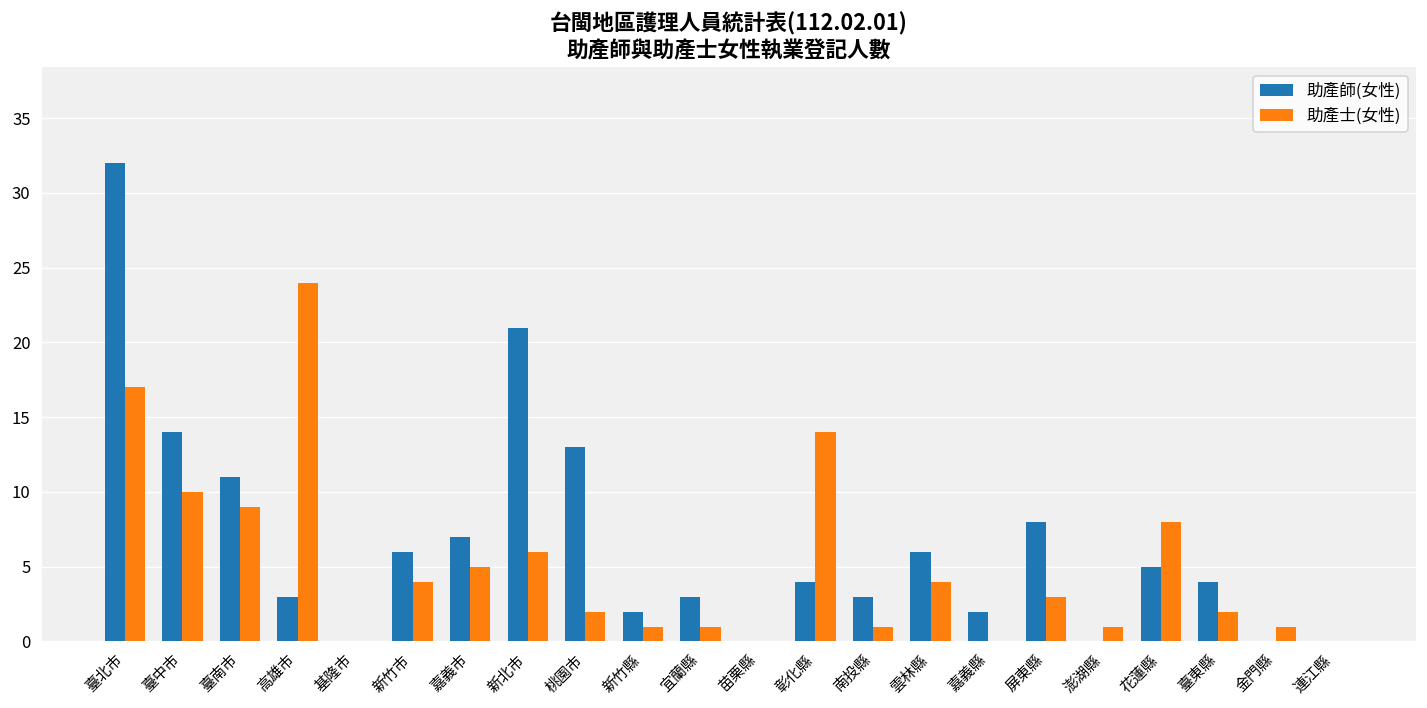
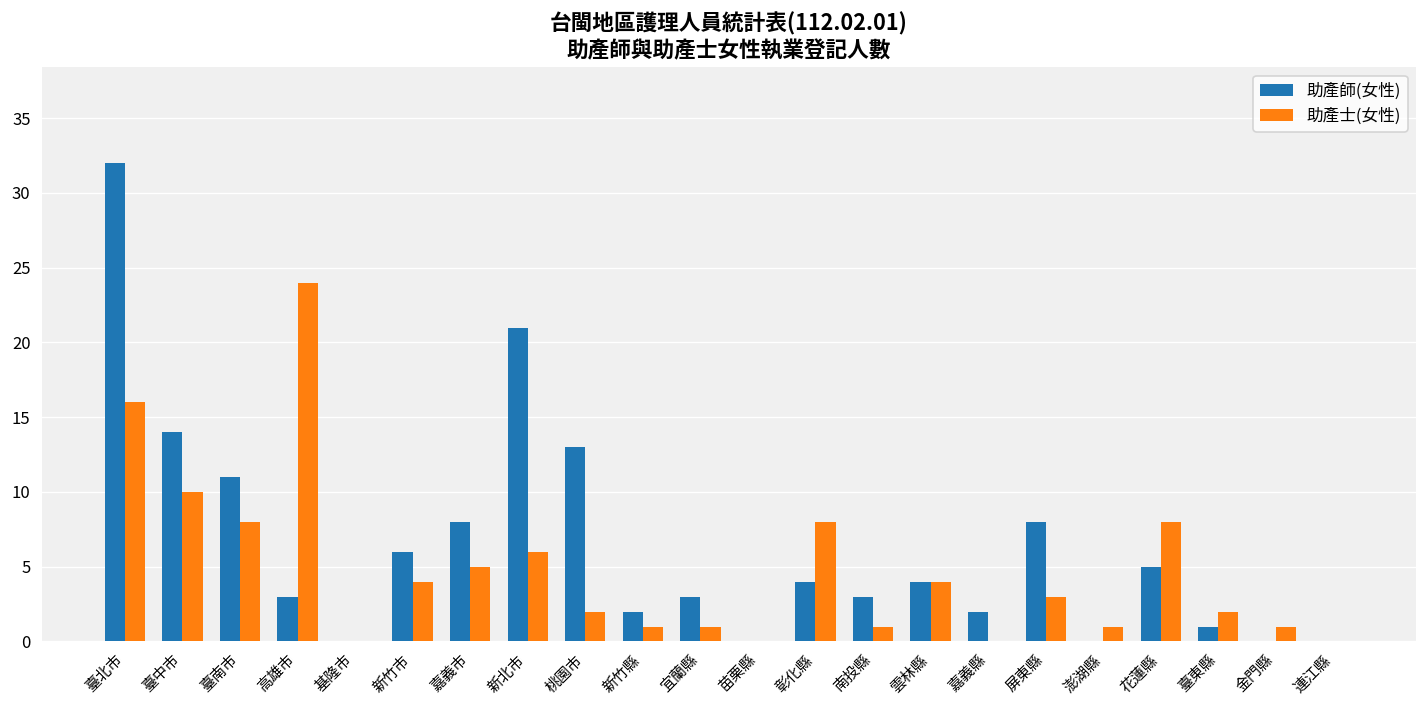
助產士(女性), 臺北市: 17 -> 16
助產士(女性), 臺南市: 9 -> 8
助產師(女性), 嘉義市: 7 -> 8
助產士(女性), 彰化縣: 14 -> 8
助產師(女性), 雲林縣: 6 -> 4
助產師(女性), 臺東縣: 4 -> 1
